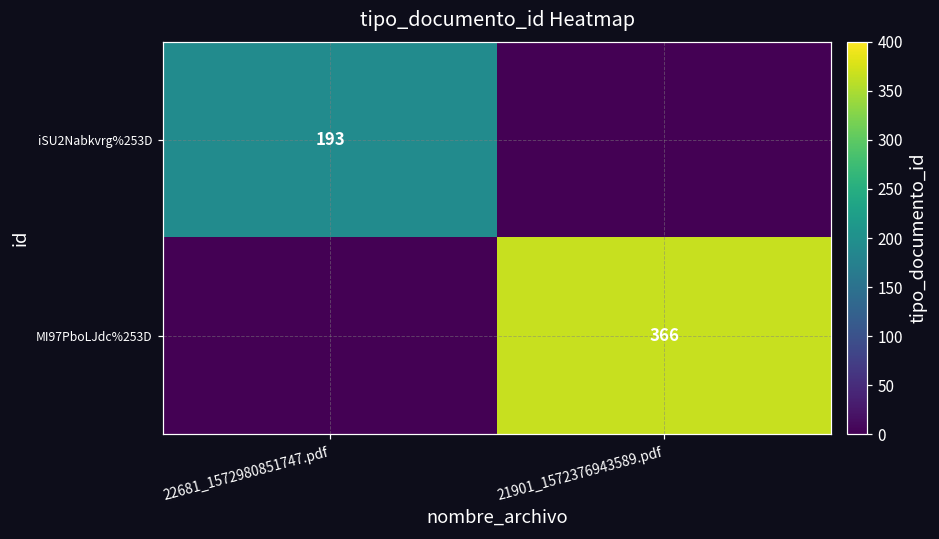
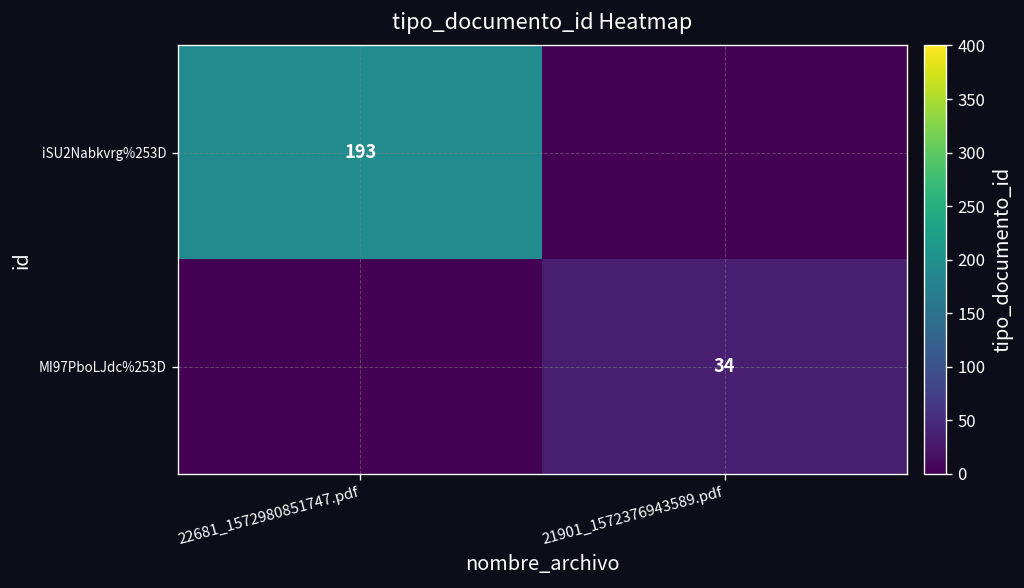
MI97PboLJdc%253D, 21901_1572376943589.pdf: 366 -> 34
